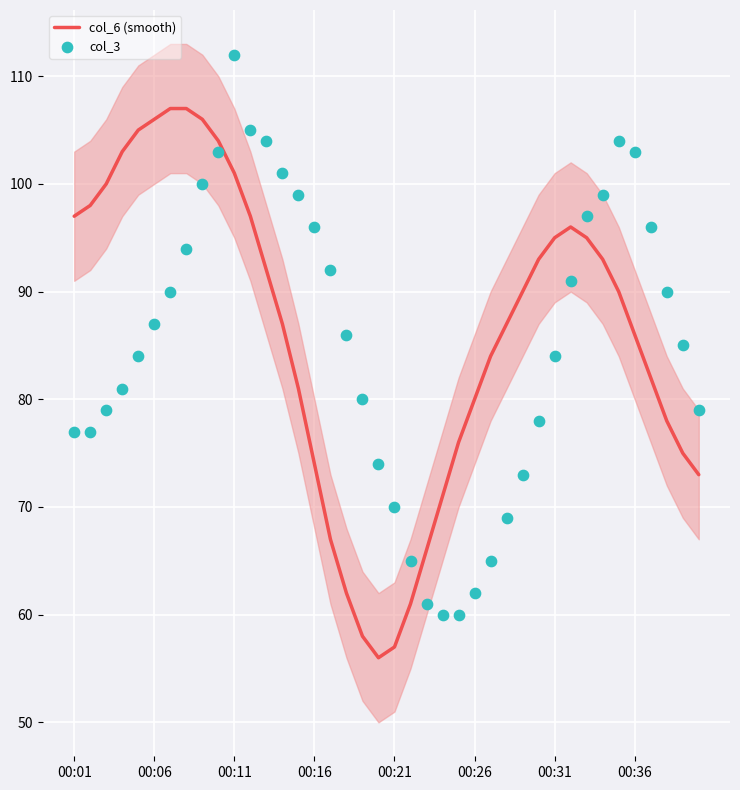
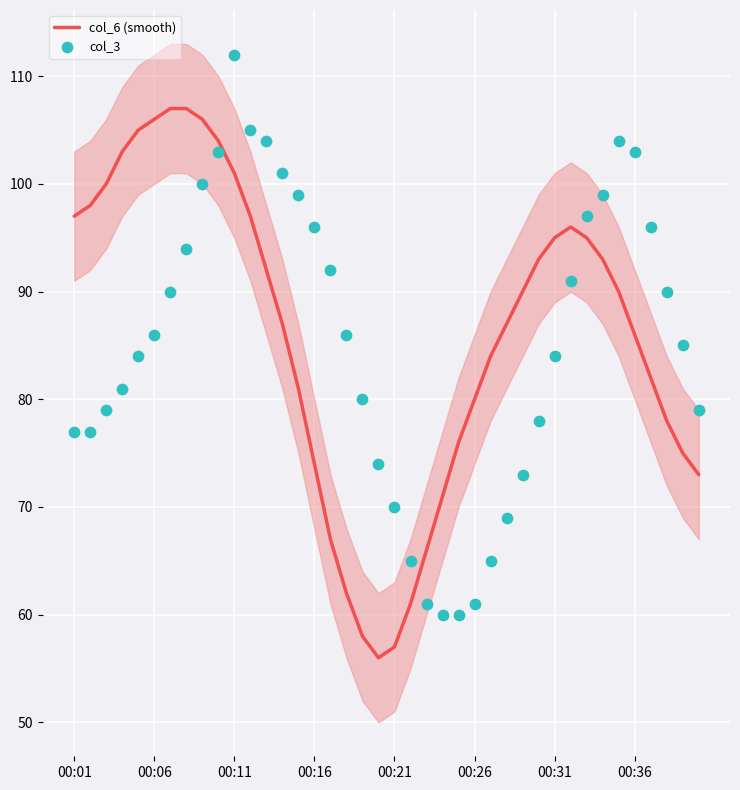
col_3, 00:06: 87 -> 86
col_3, 00:26: 62 -> 61
